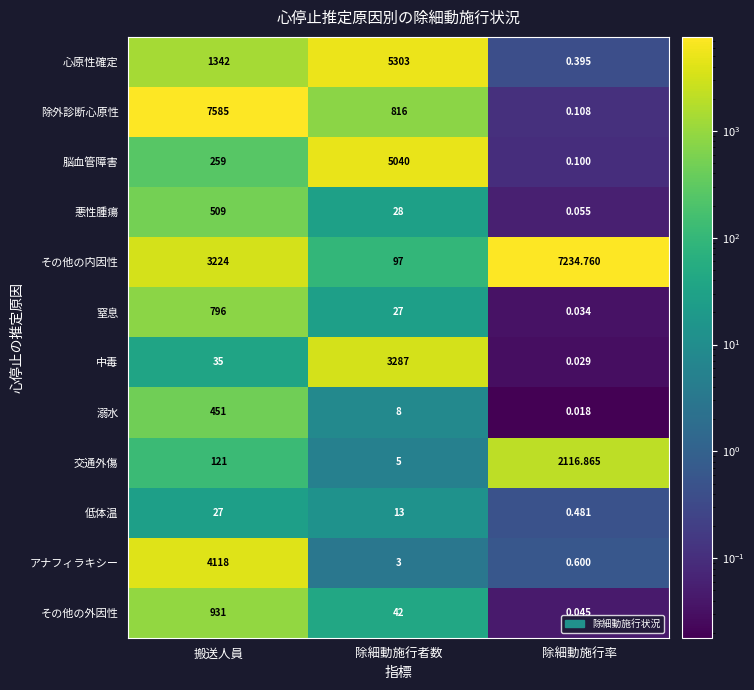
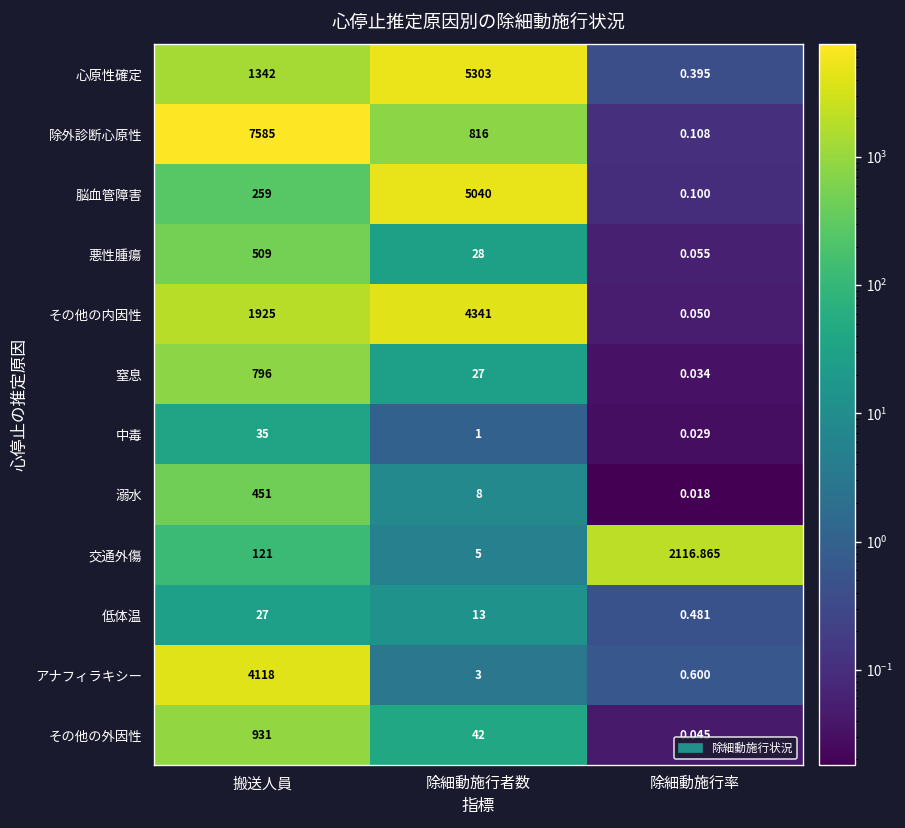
その他の内因性, 搬送人員: 3224 -> 1925
その他の内因性, 除細動施行者数: 97 -> 4341
その他の内因性, 除細動施行率: 7234.760 -> 0.050
中毒, 除細動施行者数: 3287 -> 1
